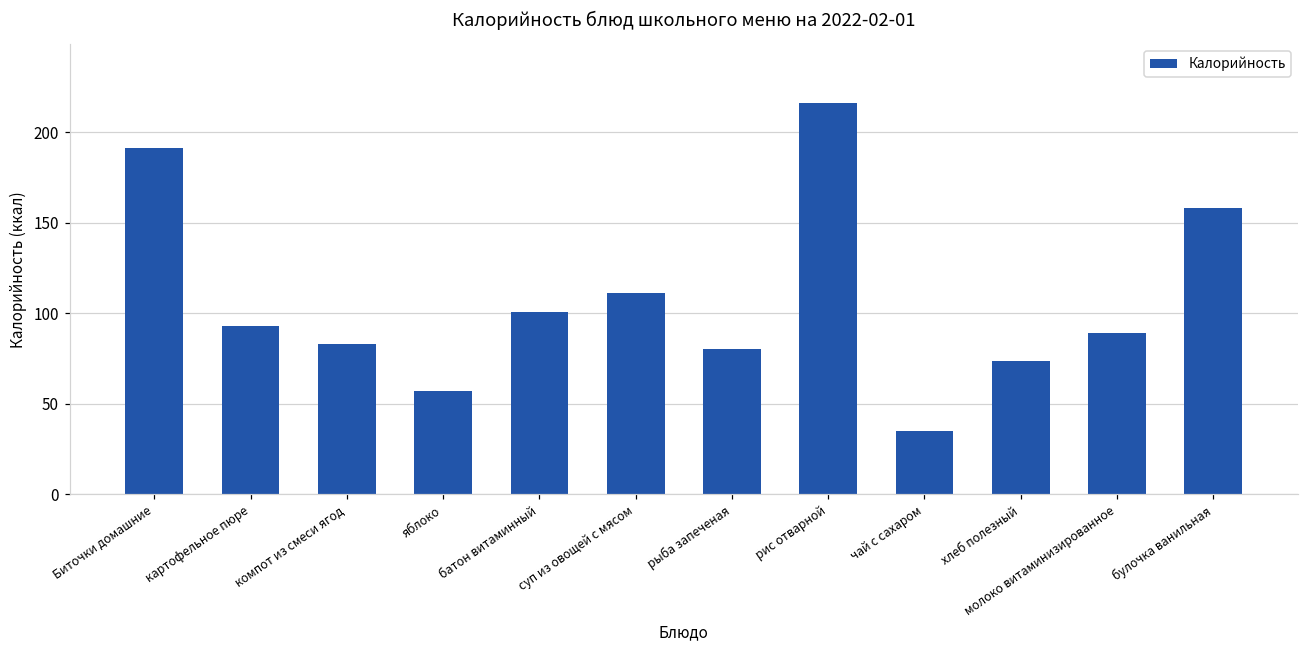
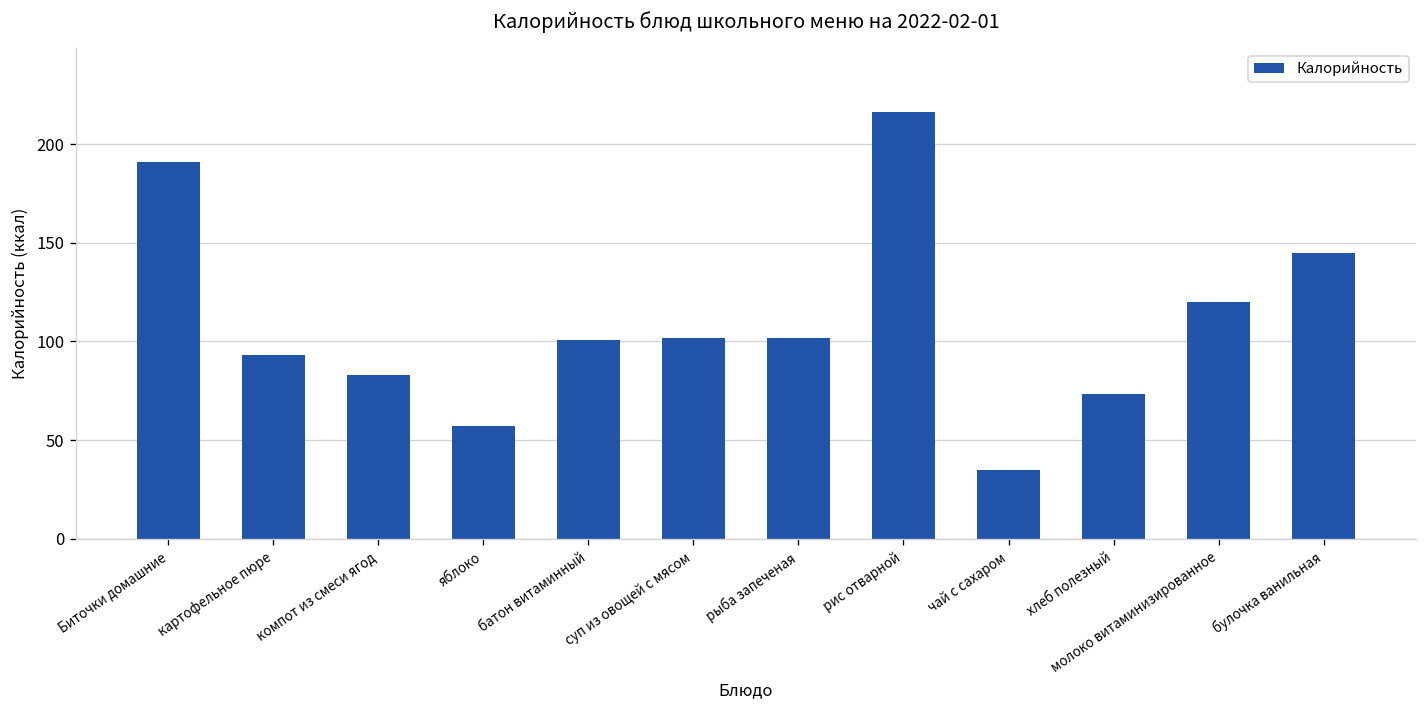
суп из овощей с мясом: 111 -> 102
рыба запеченая: 80 -> 102
молоко витаминизированное: 89 -> 120
булочка ванильная: 158 -> 145
